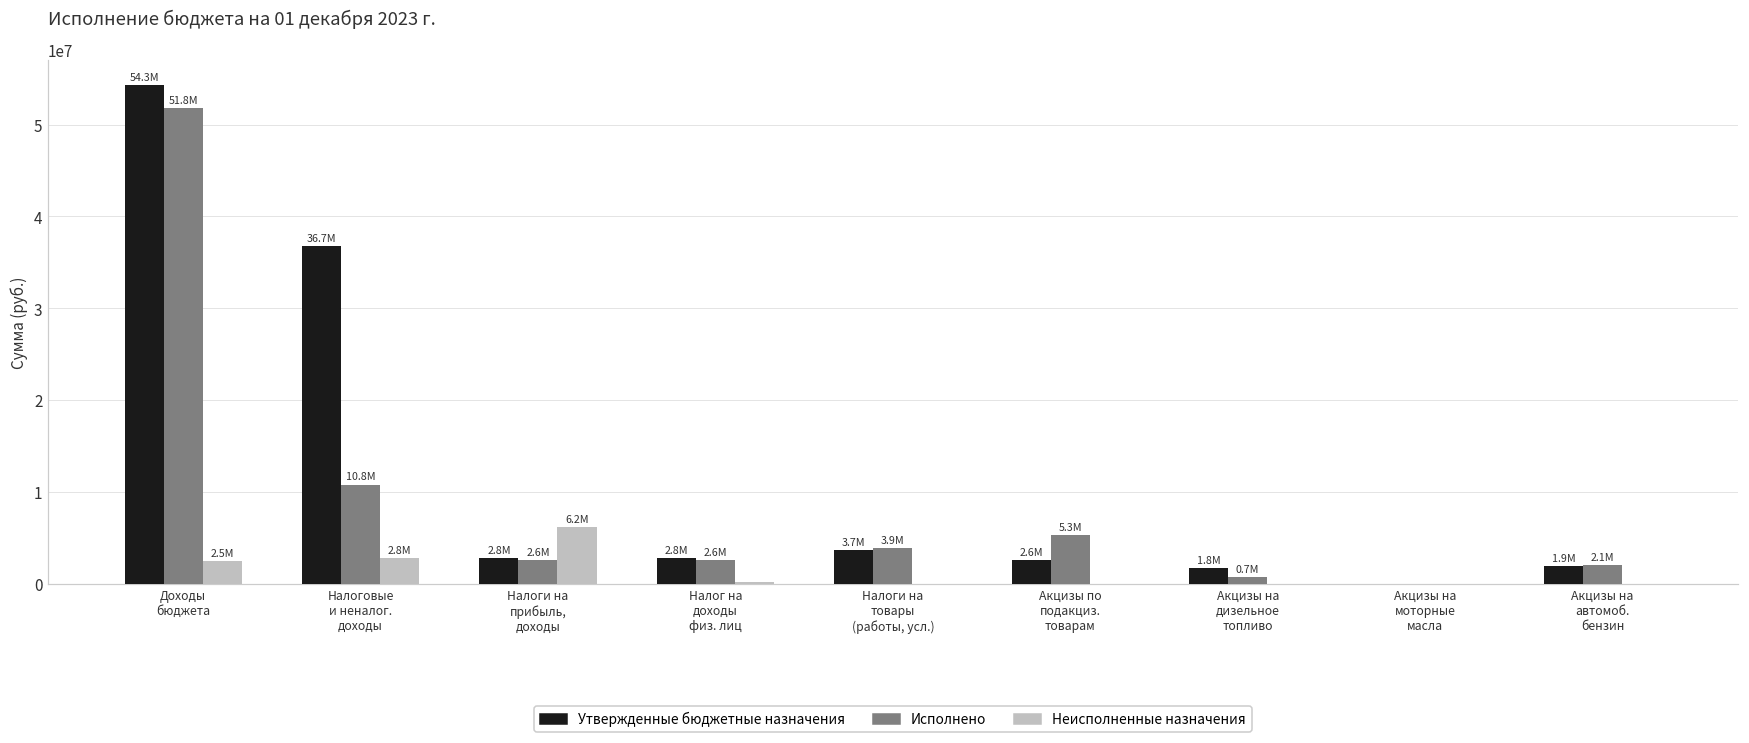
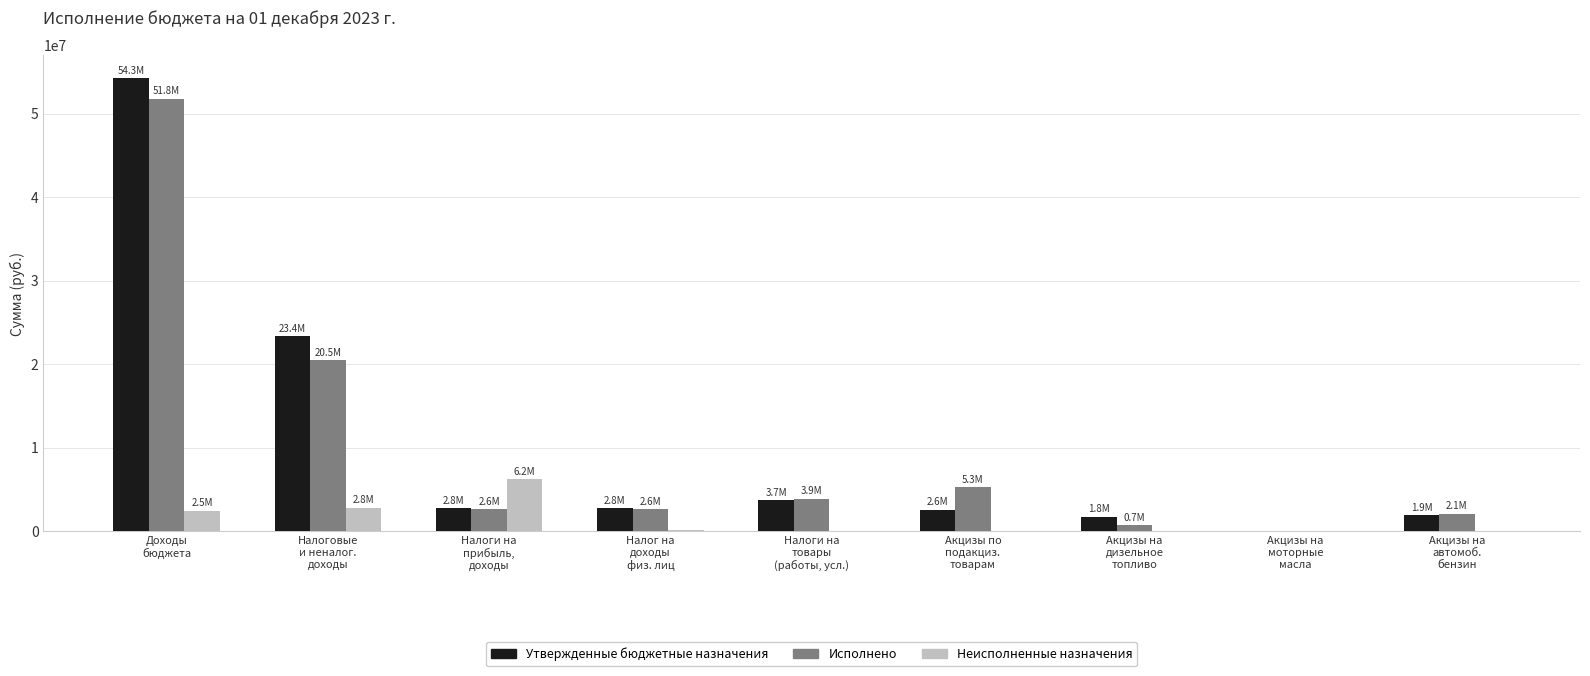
Утвержденные бюджетные назначения, Налоговые и неналог. доходы: 36.7M -> 23.4M
Исполнено, Налоговые и неналог. доходы: 10.8M -> 20.5M
